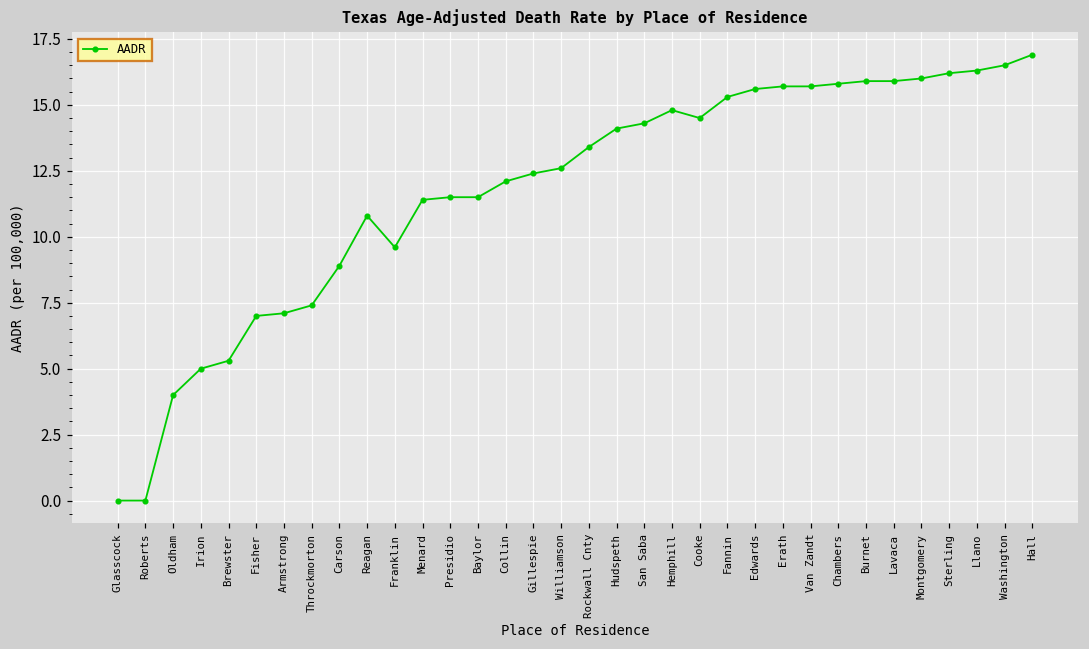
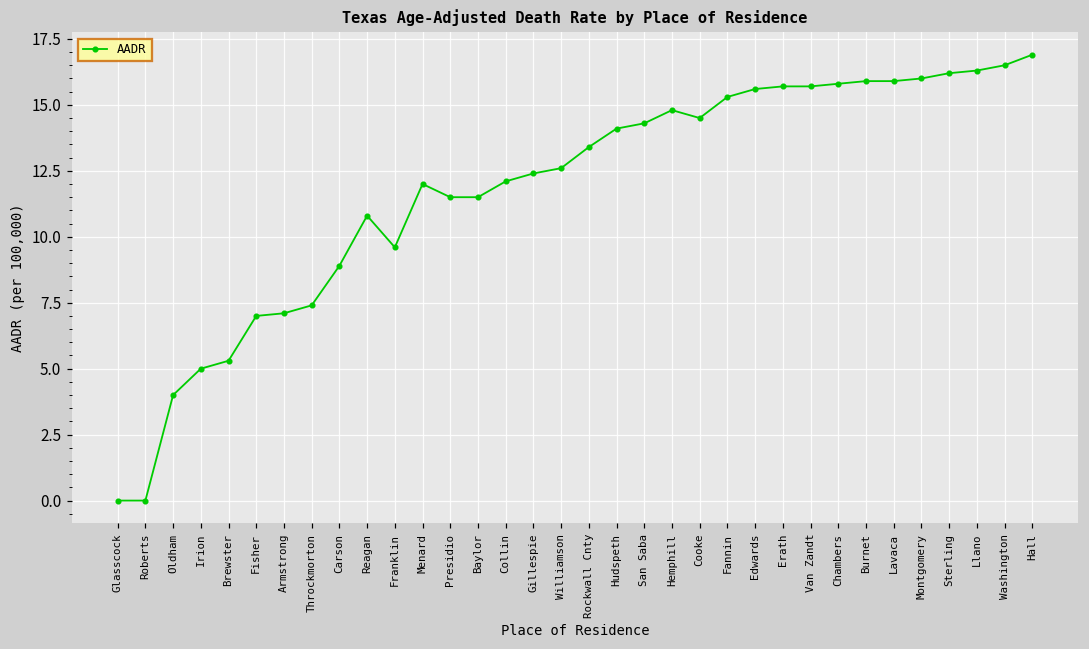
Menard: 11.4 -> 12.0
